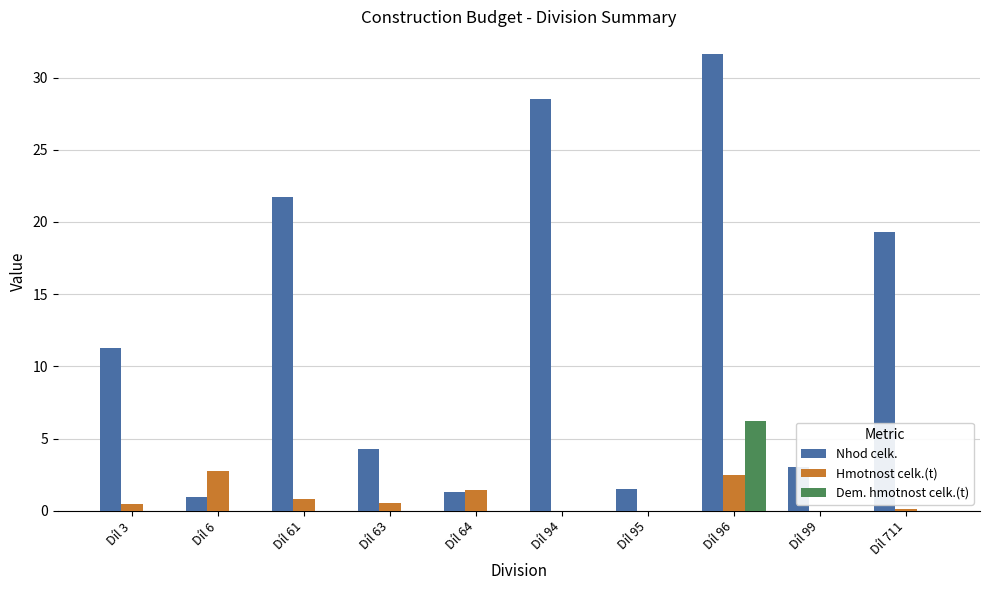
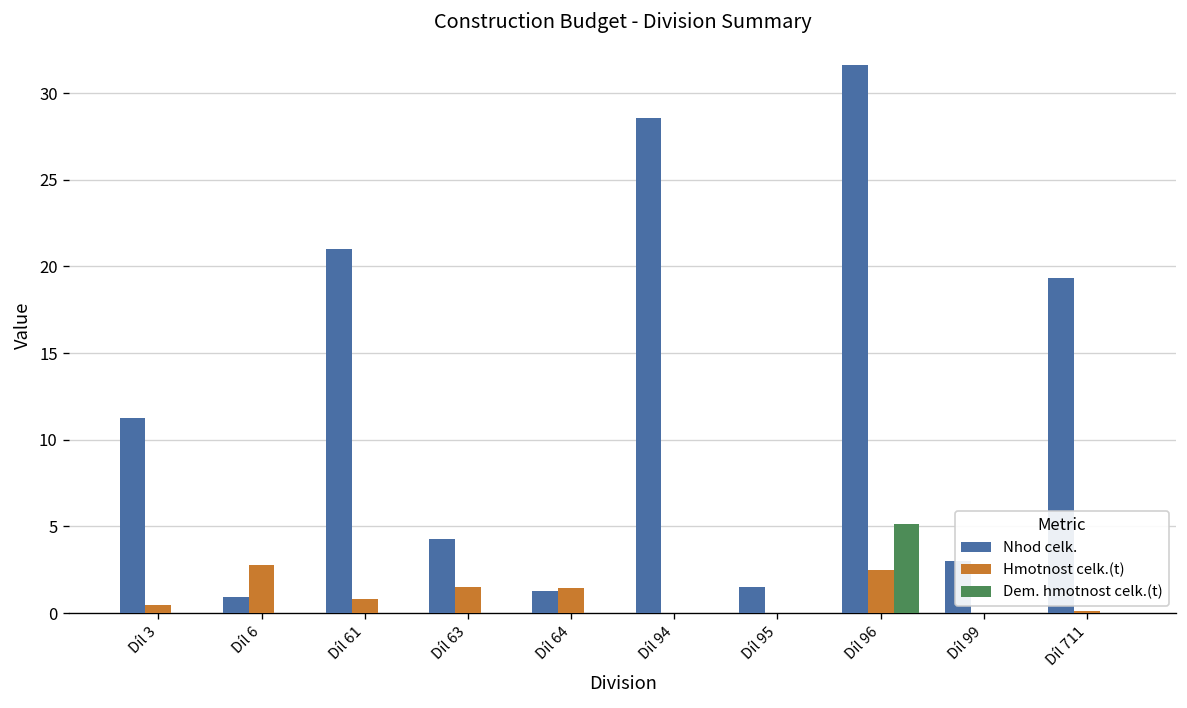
Nhod celk., Díl 61: 21.7 -> 21.0
Hmotnost celk.(t), Díl 63: 0.5 -> 1.5
Dem. hmotnost celk.(t), Díl 96: 6.2 -> 5.2
